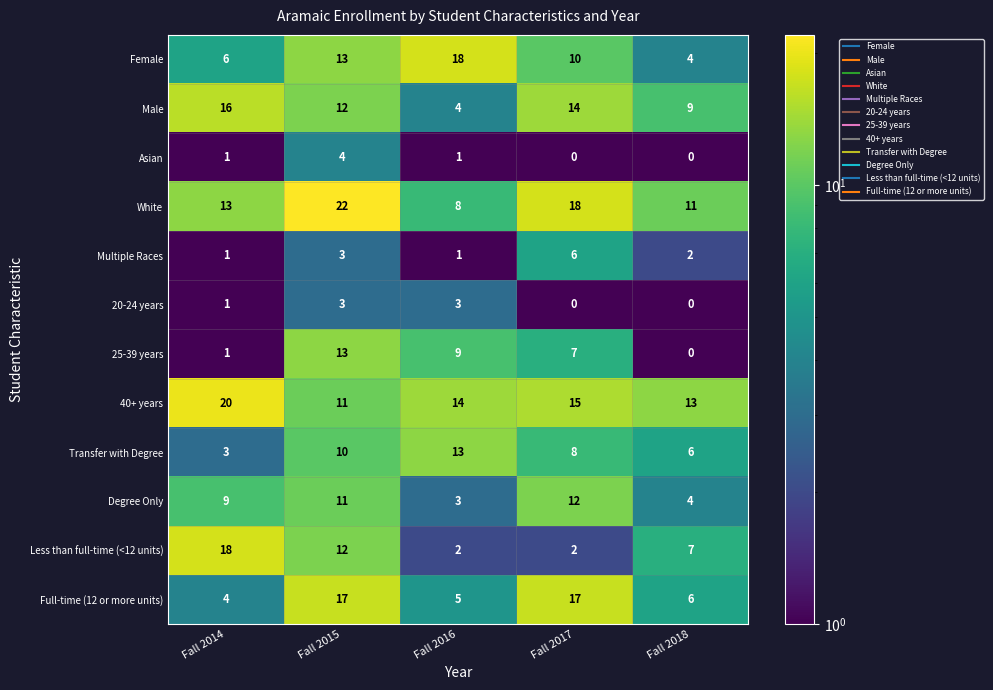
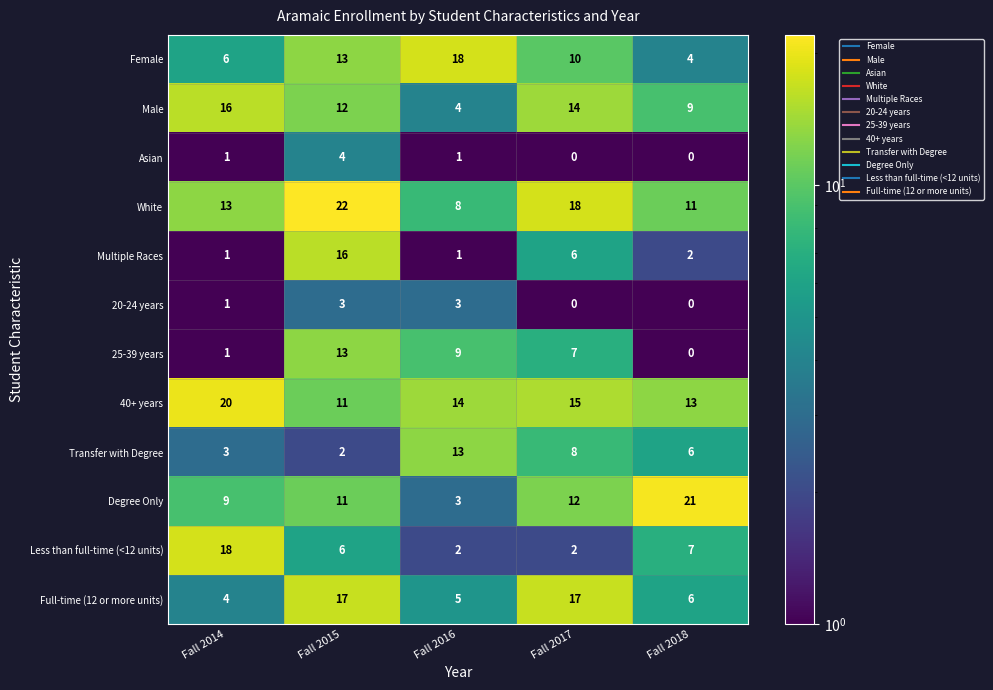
Multiple Races, Fall 2015: 3 -> 16
Transfer with Degree, Fall 2015: 10 -> 2
Degree Only, Fall 2018: 4 -> 21
Less than full-time (<12 units), Fall 2015: 12 -> 6
